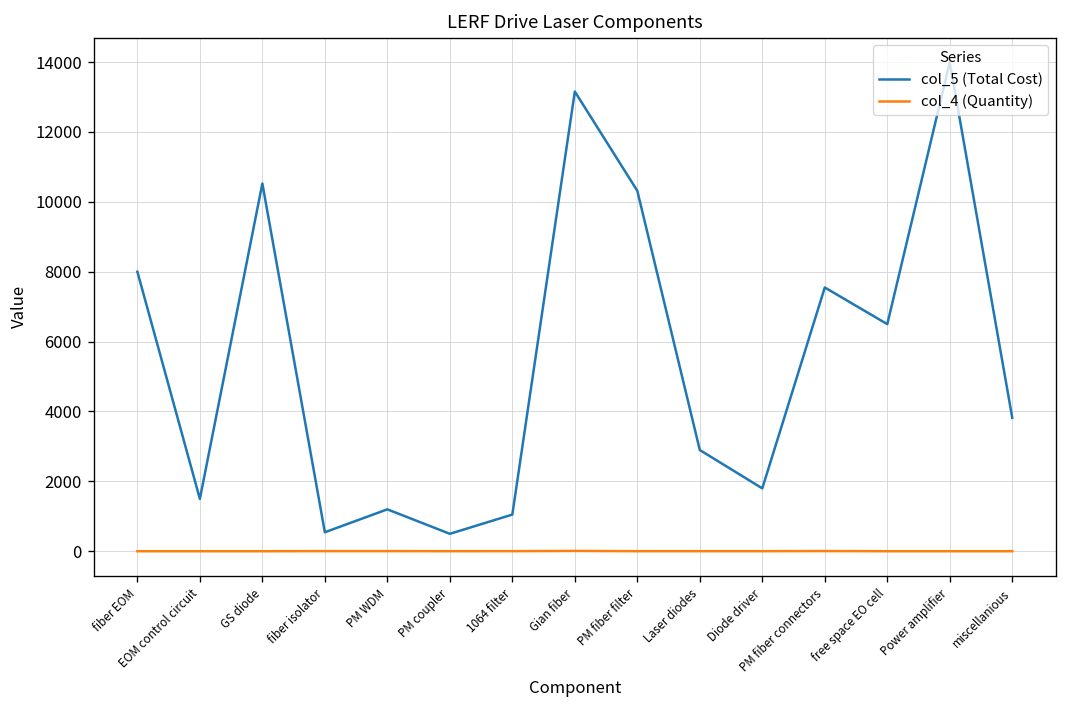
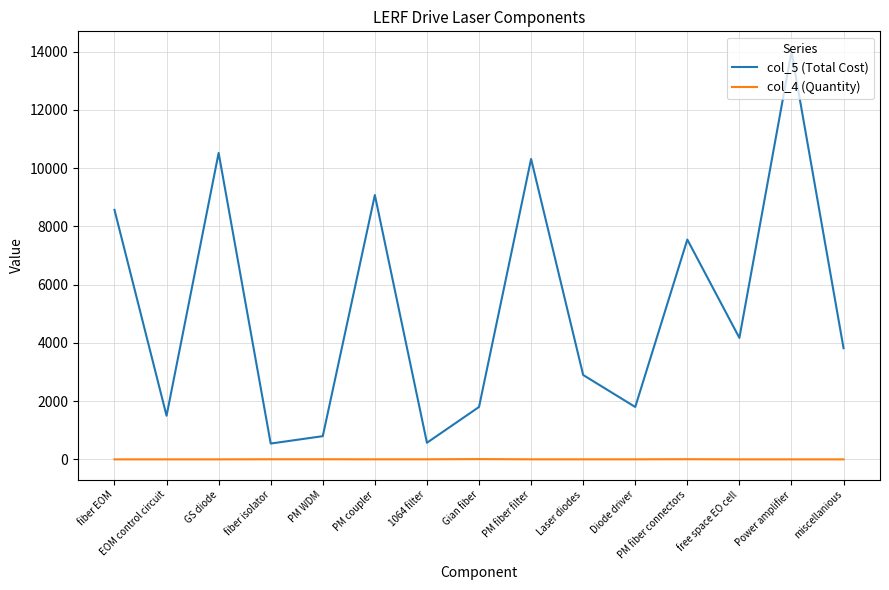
col_5 (Total Cost), fiber EOM: 8000 -> 8600
col_5 (Total Cost), PM WDM: 1200 -> 800
col_5 (Total Cost), PM coupler: 500 -> 9100
col_5 (Total Cost), 1064 filter: 1100 -> 600
col_5 (Total Cost), Gian fiber: 13200 -> 1800
col_5 (Total Cost), free space EO cell: 6500 -> 4200
